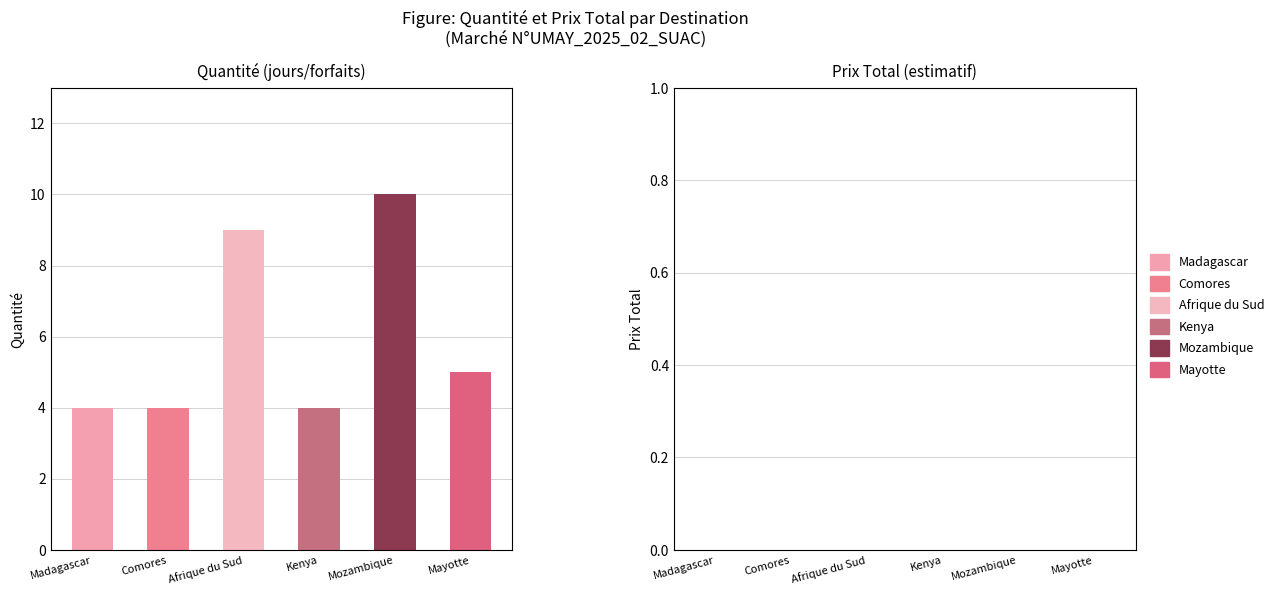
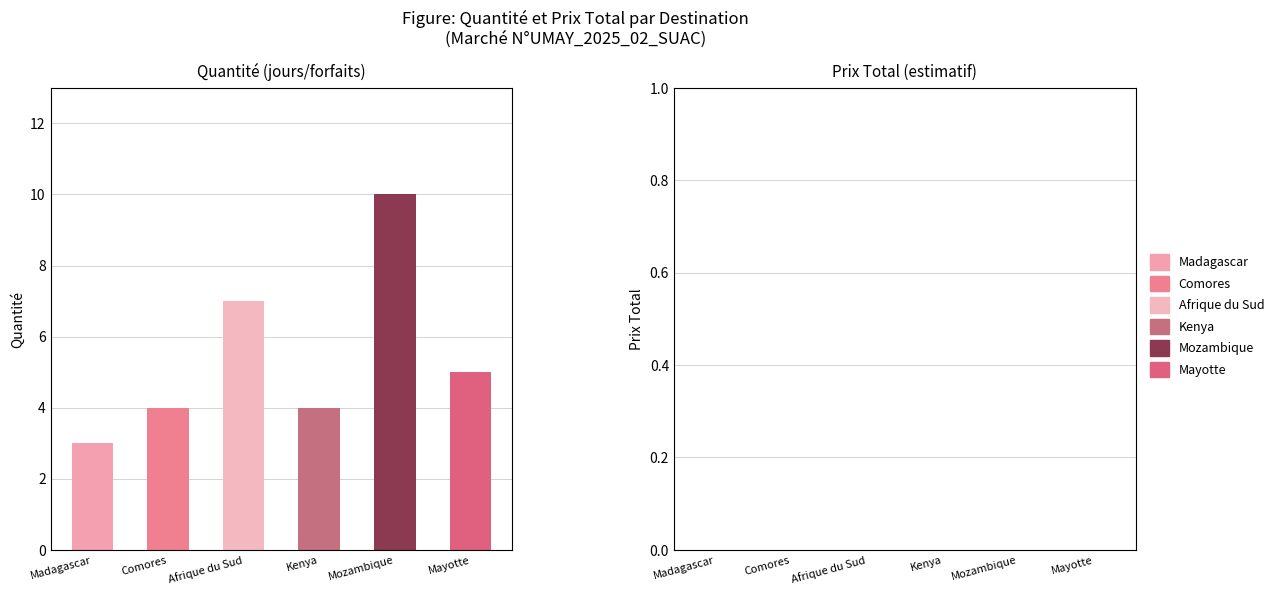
Quantité (jours/forfaits), Madagascar: 4 -> 3
Quantité (jours/forfaits), Afrique du Sud: 9 -> 7
